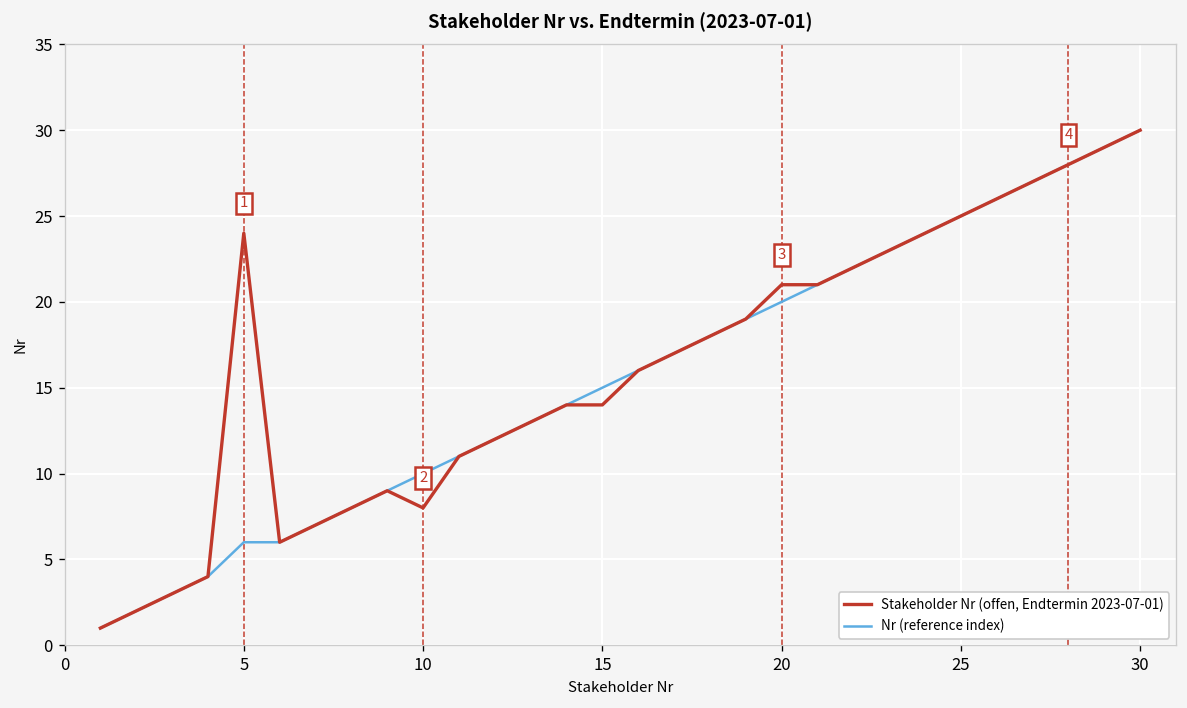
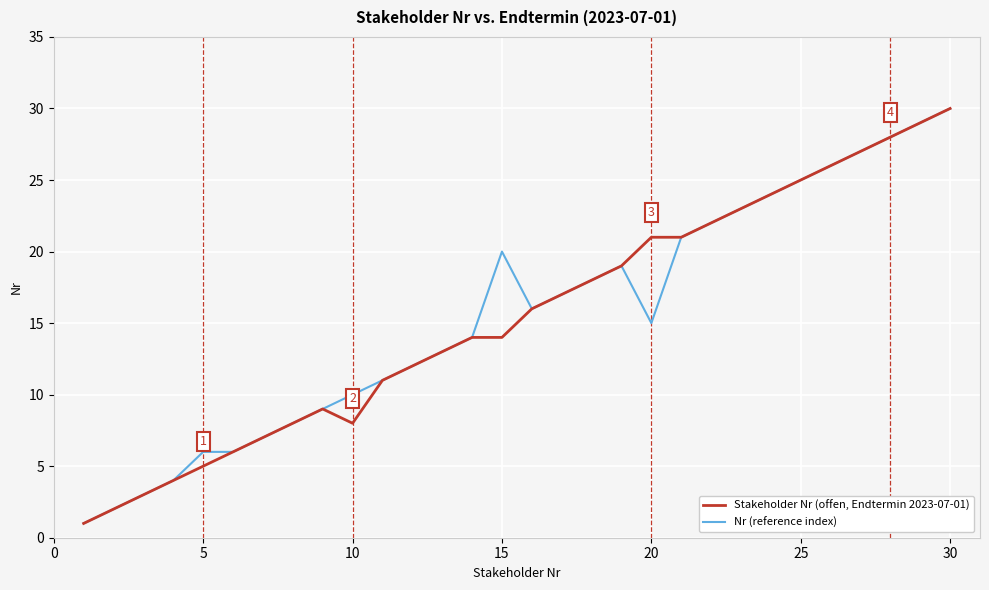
Stakeholder Nr (offen, Endtermin 2023-07-01), 5: 24 -> 5
Nr (reference index), 15: 15 -> 20
Nr (reference index), 20: 20 -> 15
